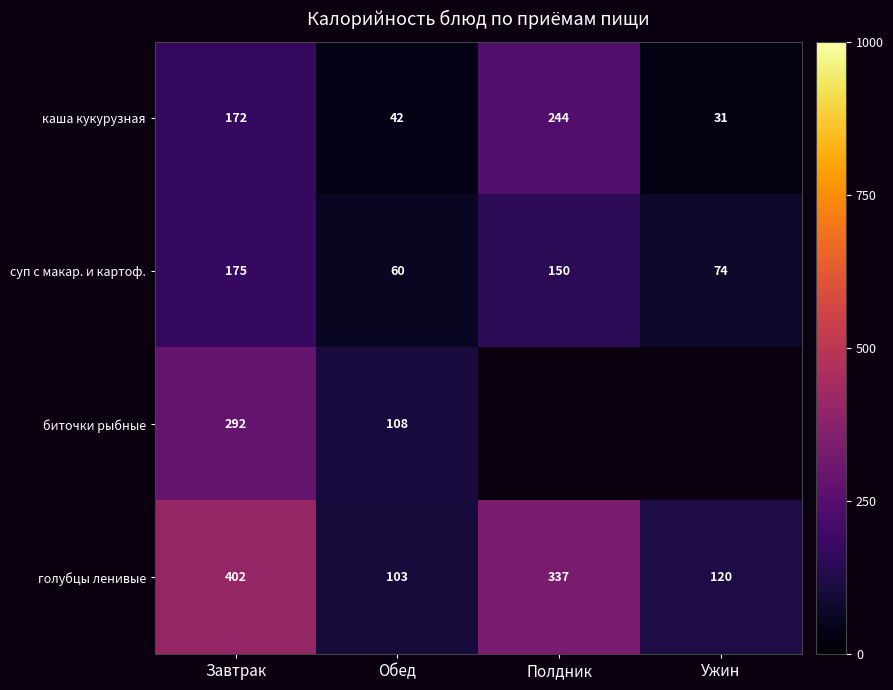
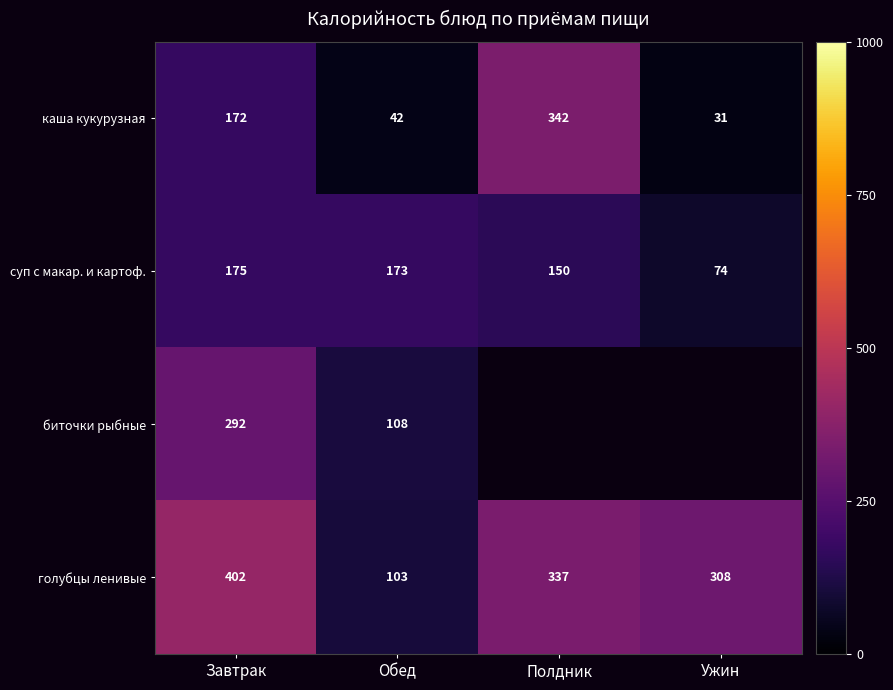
каша кукурузная, Полдник: 244 -> 342
суп с макар. и картоф., Обед: 60 -> 173
голубцы ленивые, Ужин: 120 -> 308
